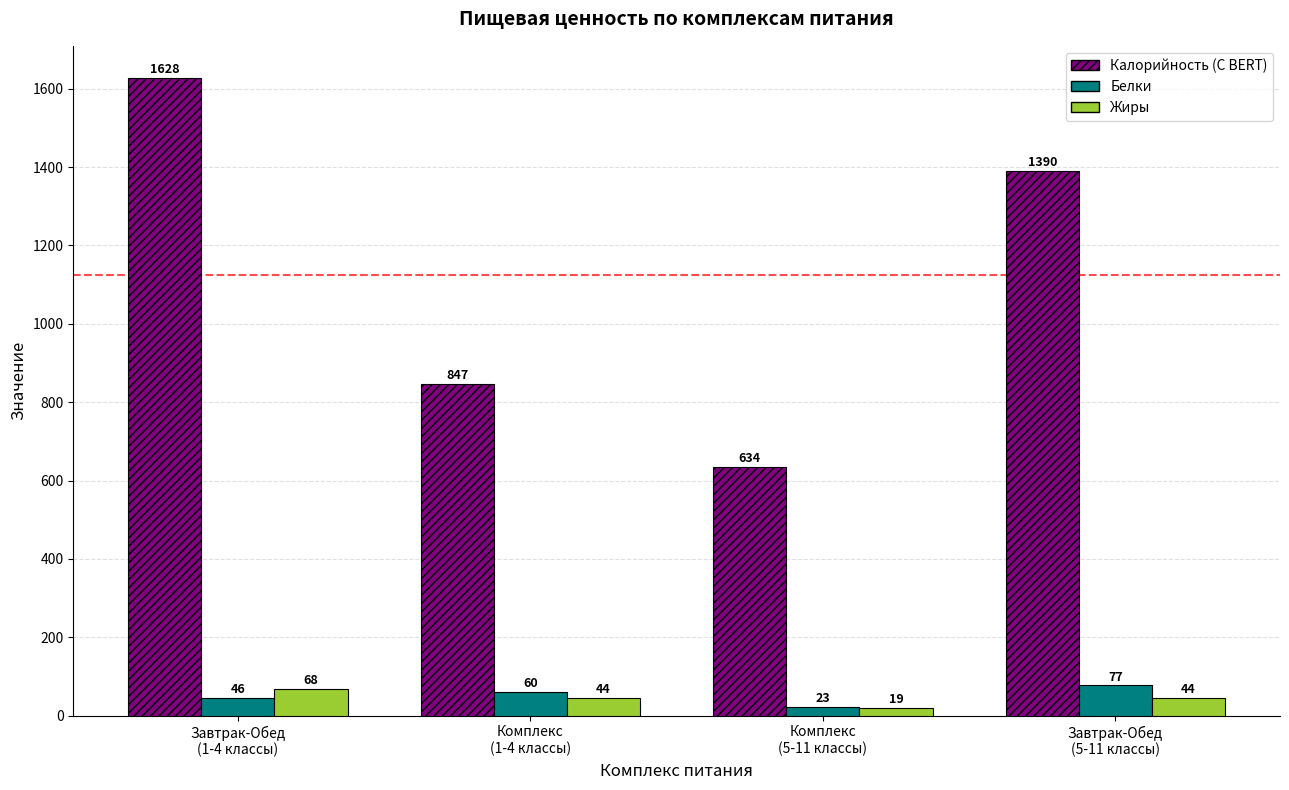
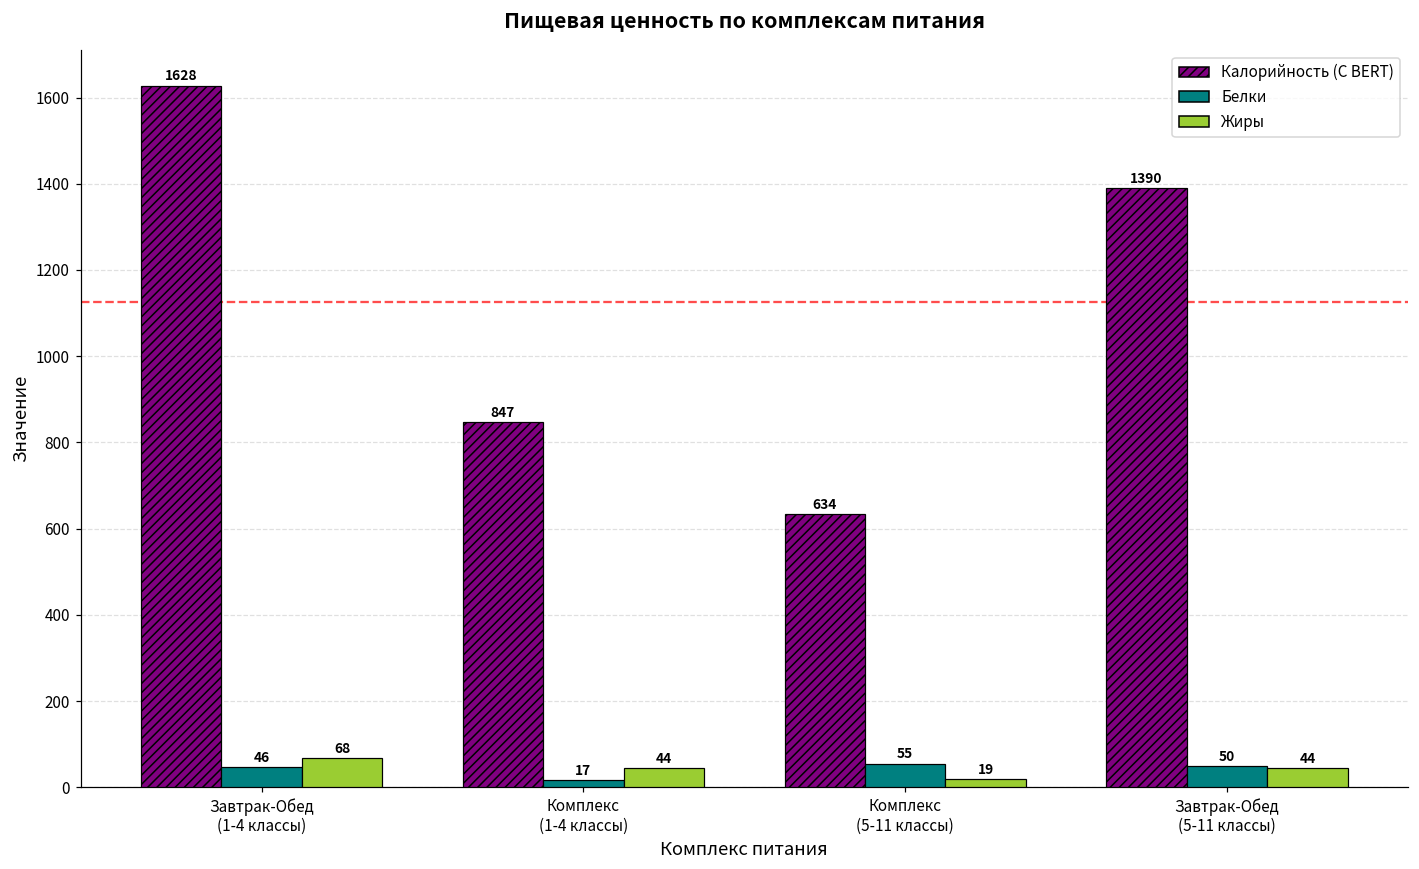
Белки, Комплекс (1-4 классы): 60 -> 17
Белки, Комплекс (5-11 классы): 23 -> 55
Белки, Завтрак-Обед (5-11 классы): 77 -> 50
